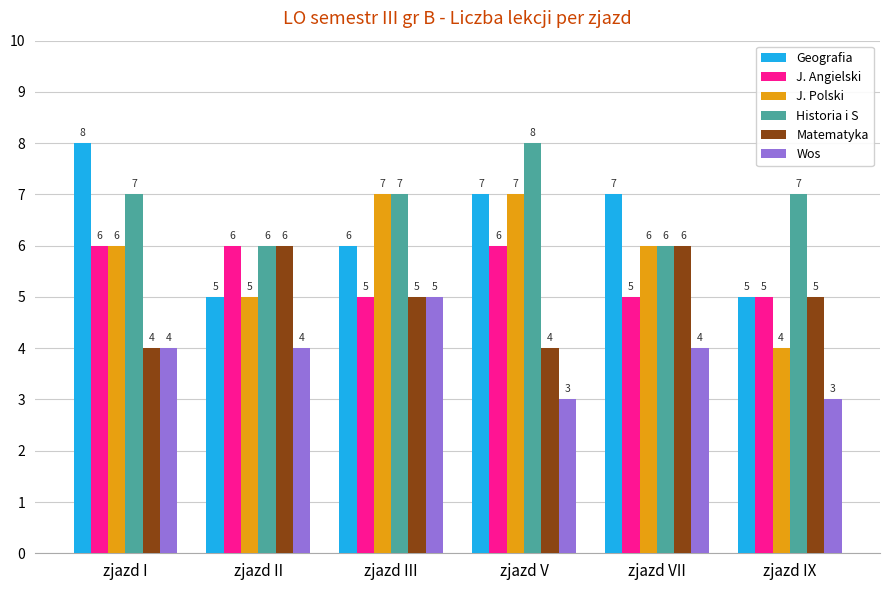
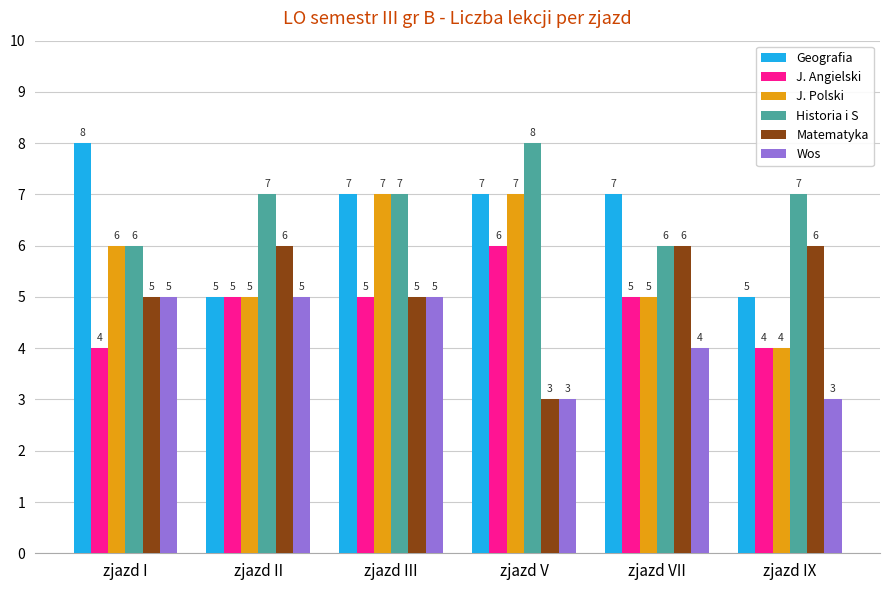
J. Angielski, zjazd I: 6 -> 4
Historia i S, zjazd I: 7 -> 6
Matematyka, zjazd I: 4 -> 5
Wos, zjazd I: 4 -> 5
J. Angielski, zjazd II: 6 -> 5
Historia i S, zjazd II: 6 -> 7
Wos, zjazd II: 4 -> 5
Geografia, zjazd III: 6 -> 7
Matematyka, zjazd V: 4 -> 3
J. Polski, zjazd VII: 6 -> 5
J. Angielski, zjazd IX: 5 -> 4
Matematyka, zjazd IX: 5 -> 6
